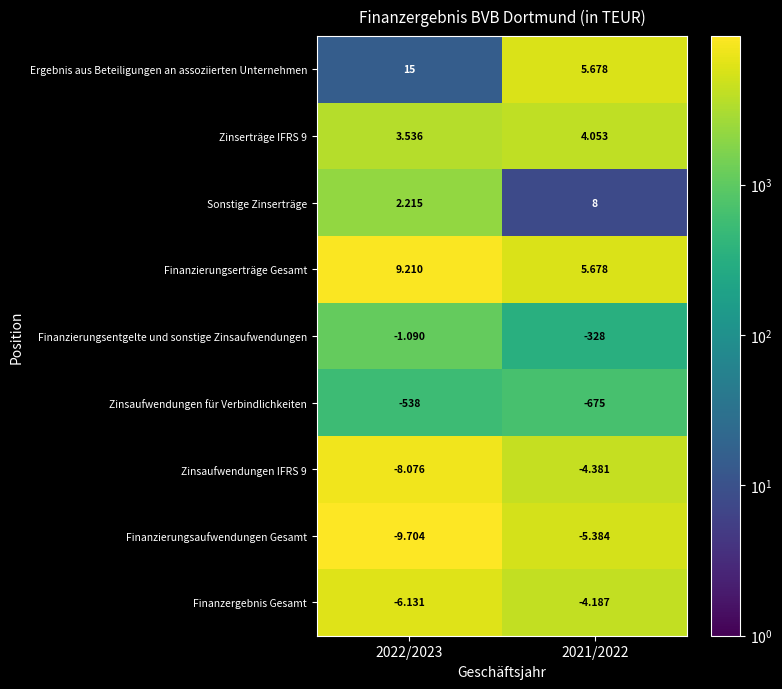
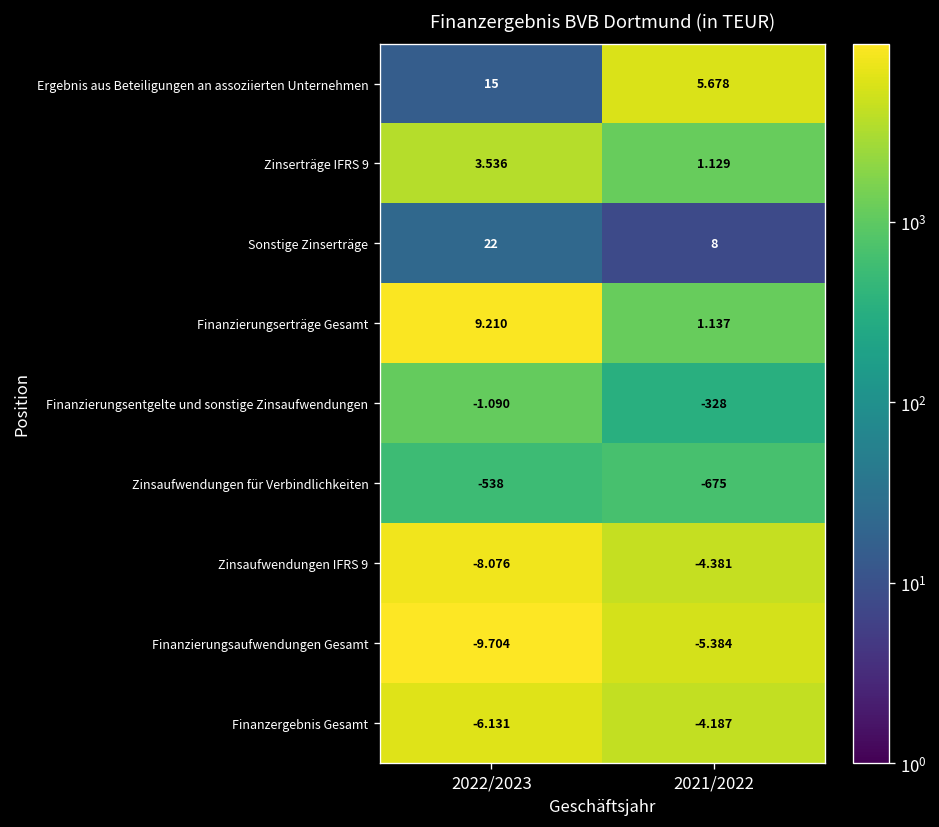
Zinserträge IFRS 9, 2021/2022: 4.053 -> 1.129
Sonstige Zinserträge, 2022/2023: 2.215 -> 22
Finanzierungserträge Gesamt, 2021/2022: 5.678 -> 1.137
